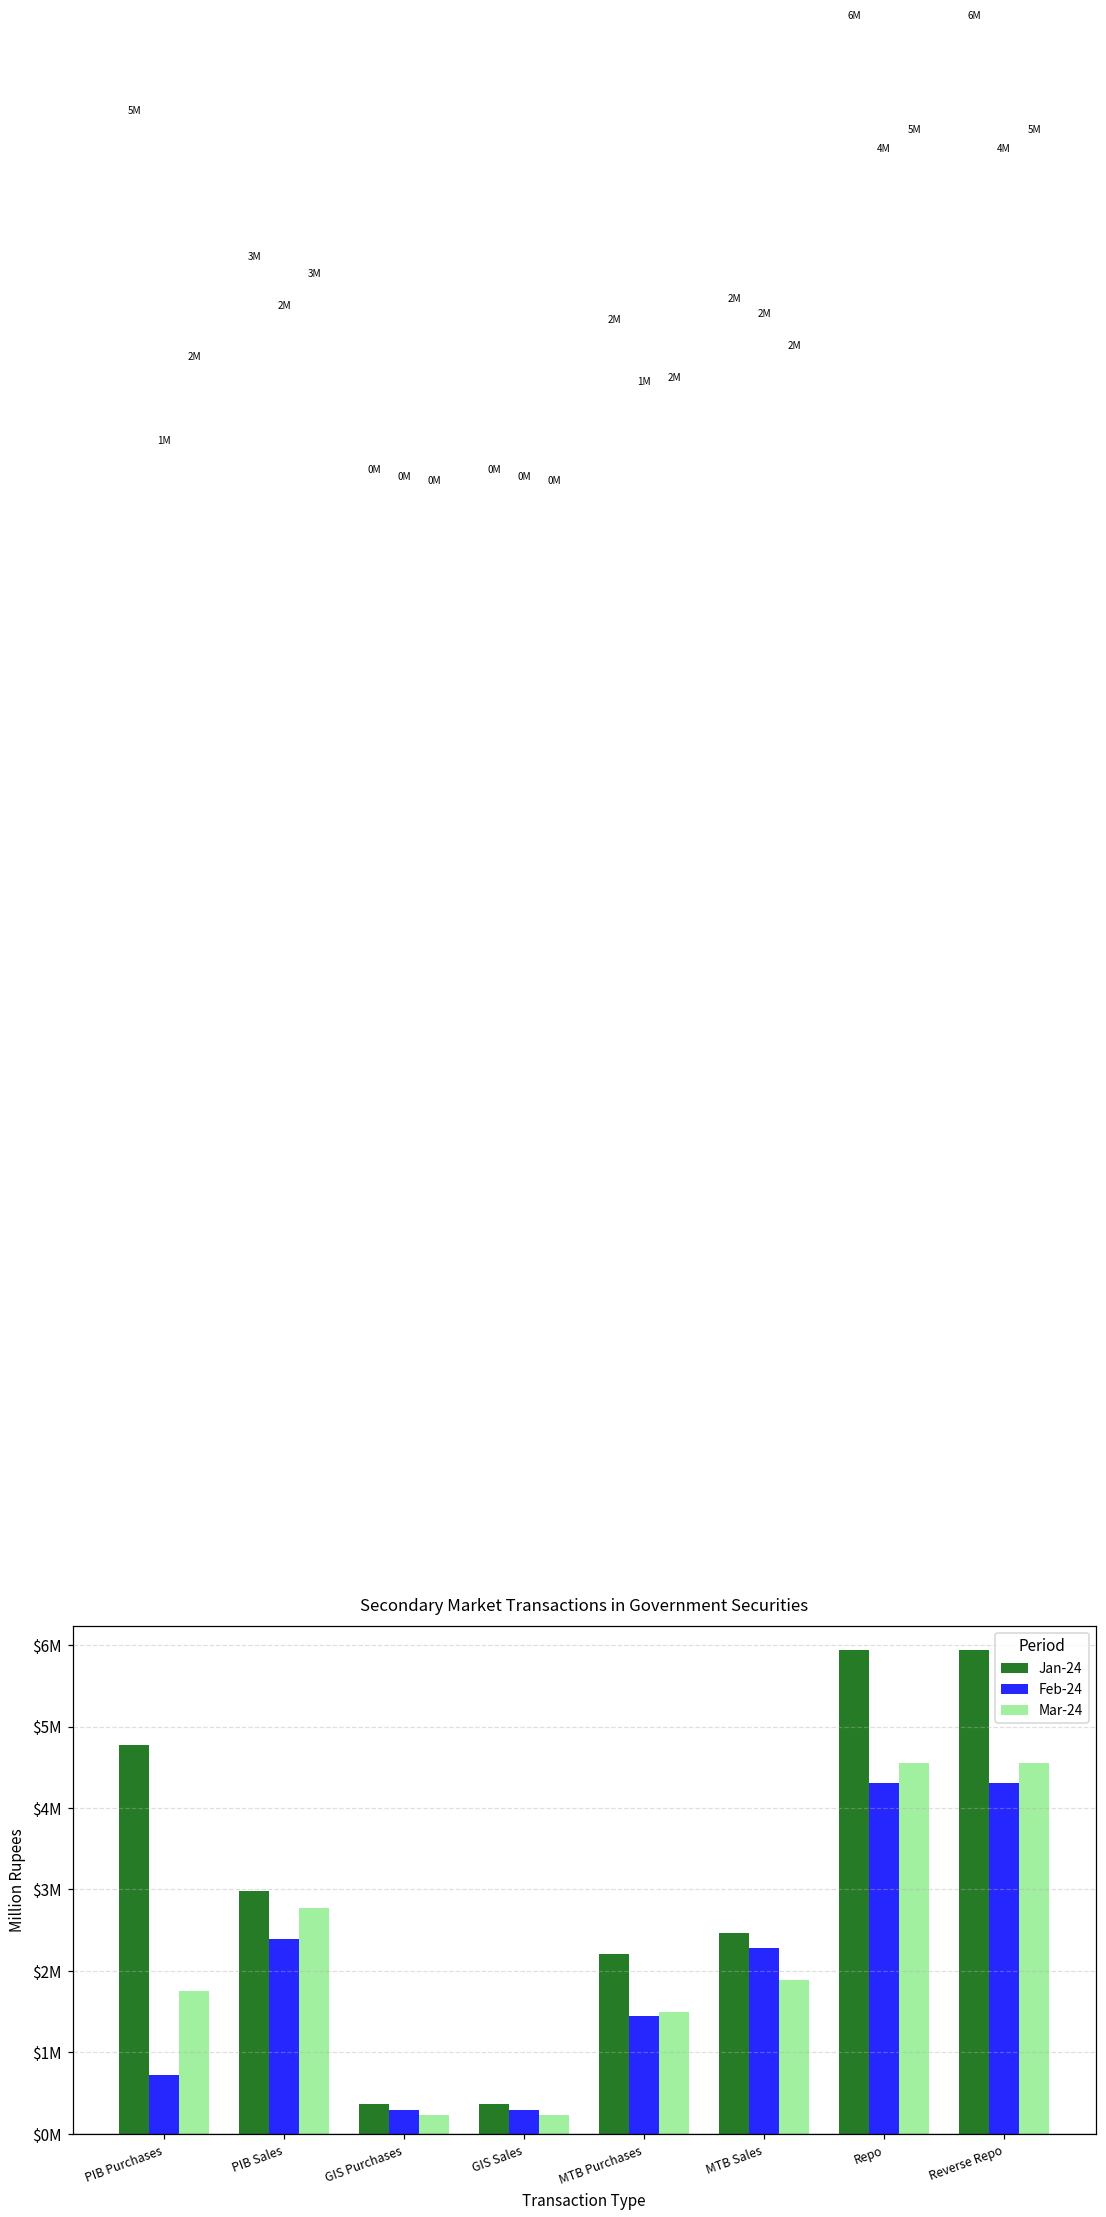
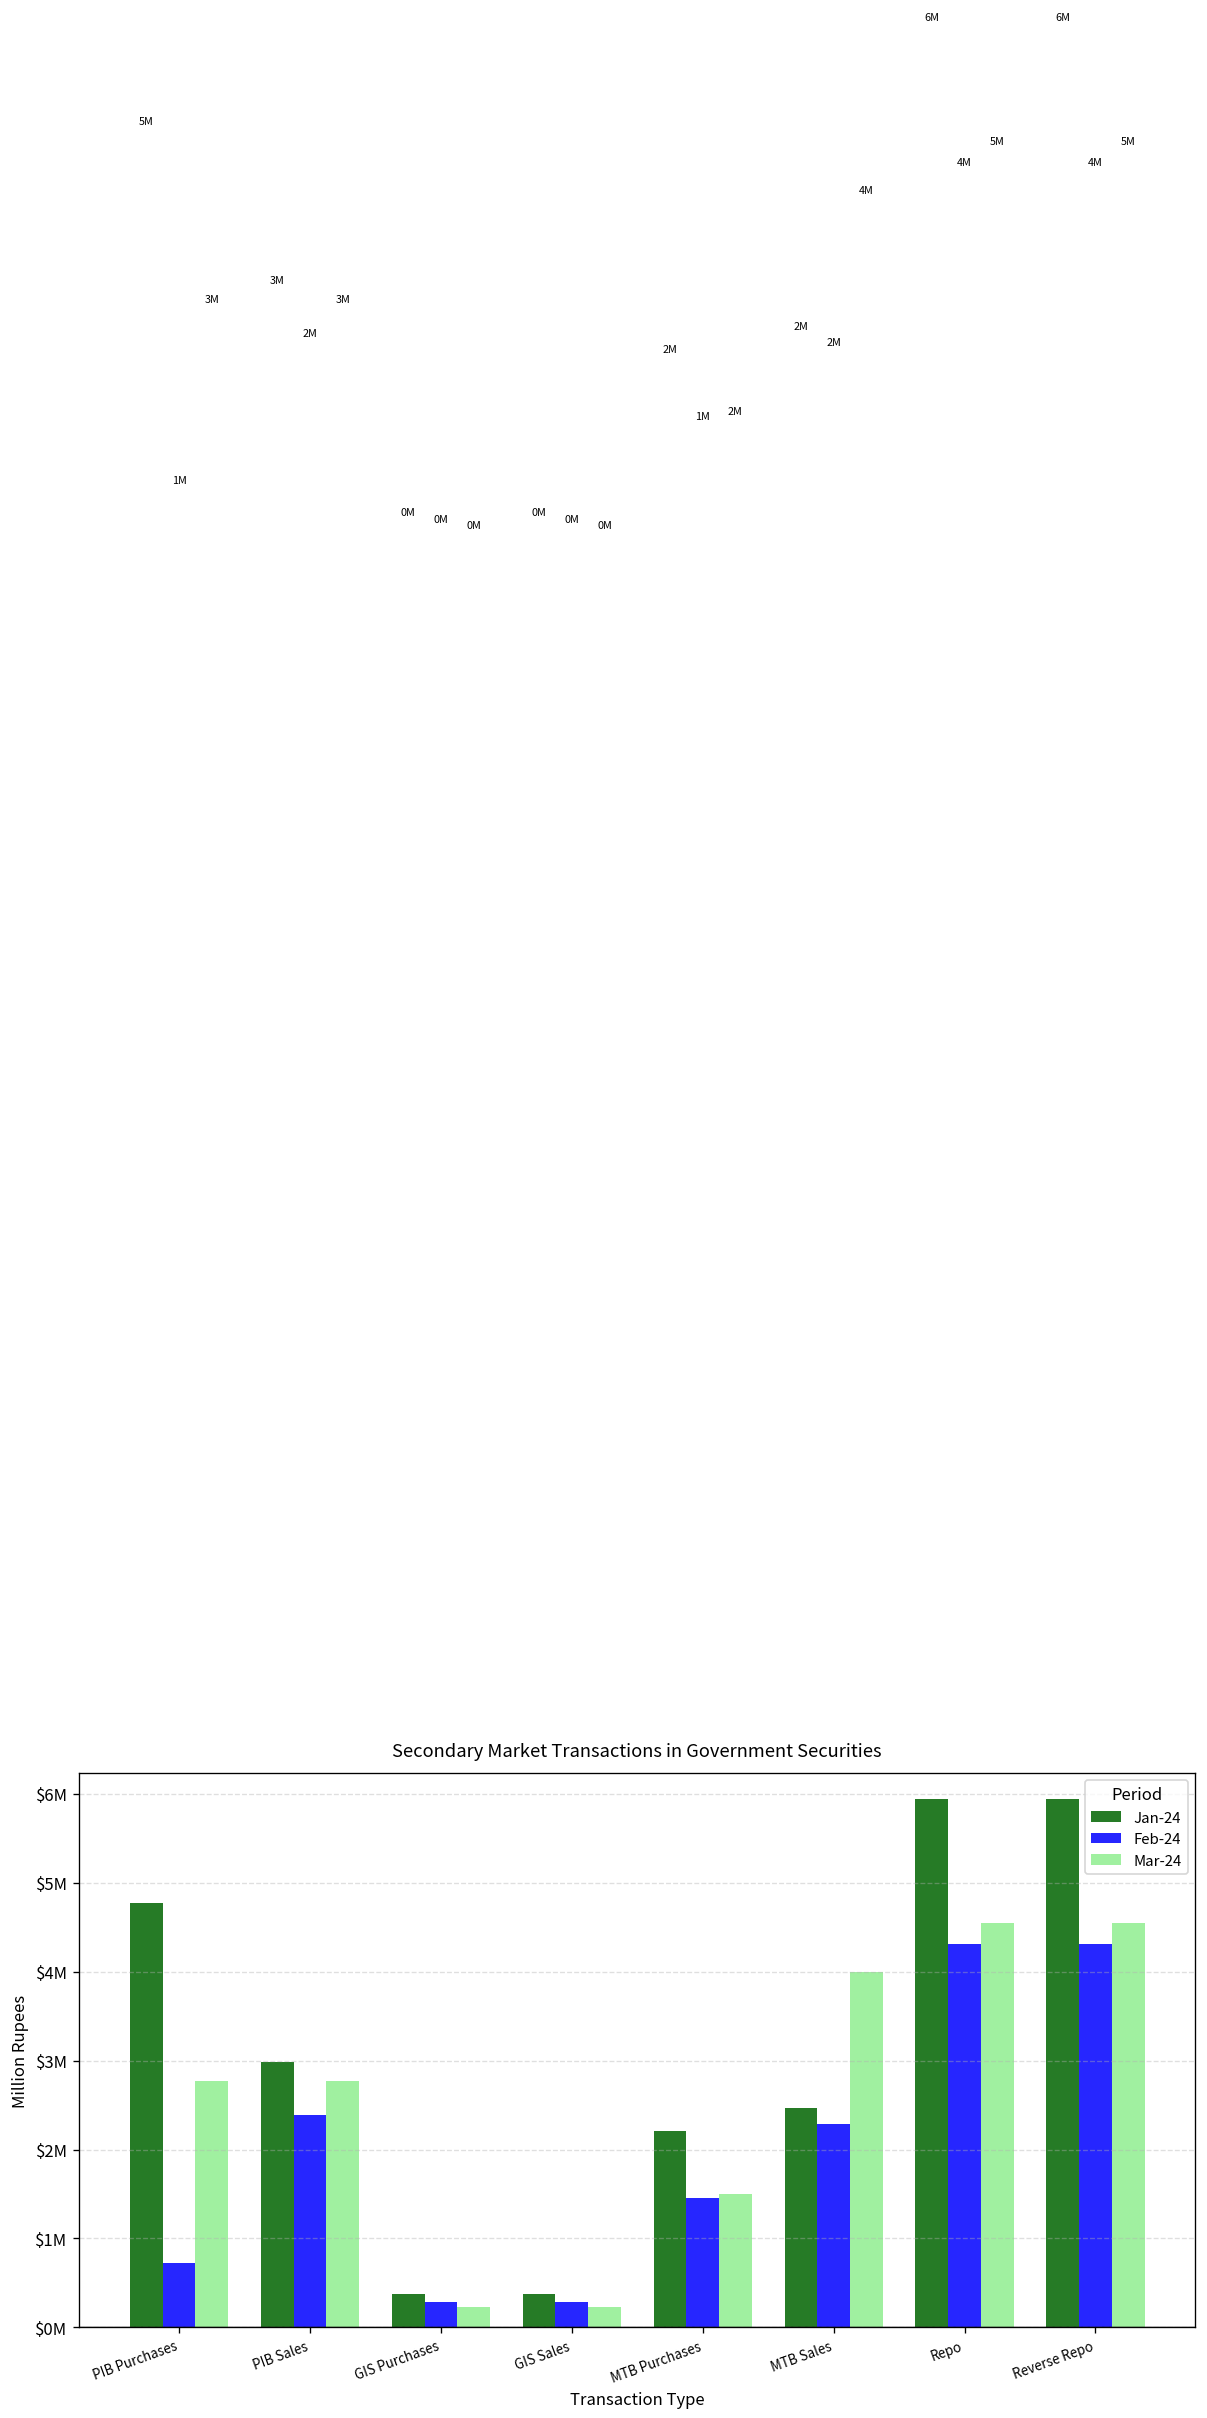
Mar-24, PIB Purchases: 2M -> 3M
Mar-24, MTB Sales: 2M -> 4M
